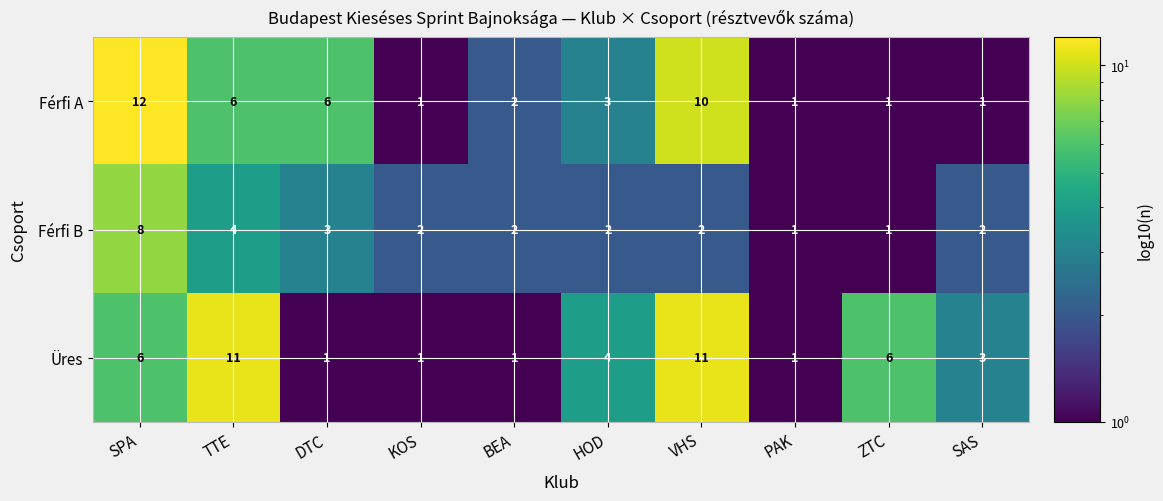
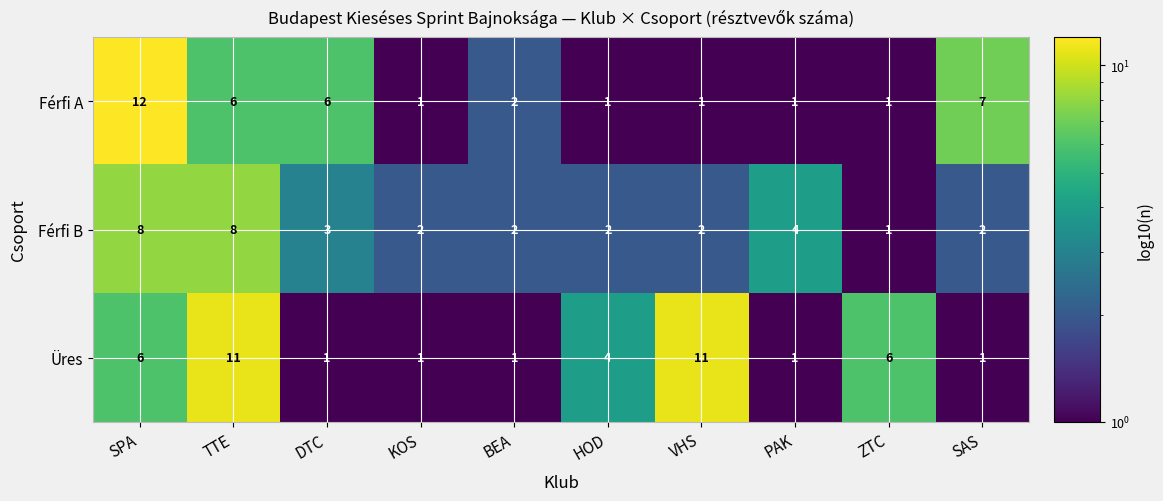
Férfi A, HOD: 3 -> 1
Férfi A, VHS: 10 -> 1
Férfi A, SAS: 1 -> 7
Férfi B, TTE: 4 -> 8
Férfi B, PAK: 1 -> 4
Üres, SAS: 3 -> 1
